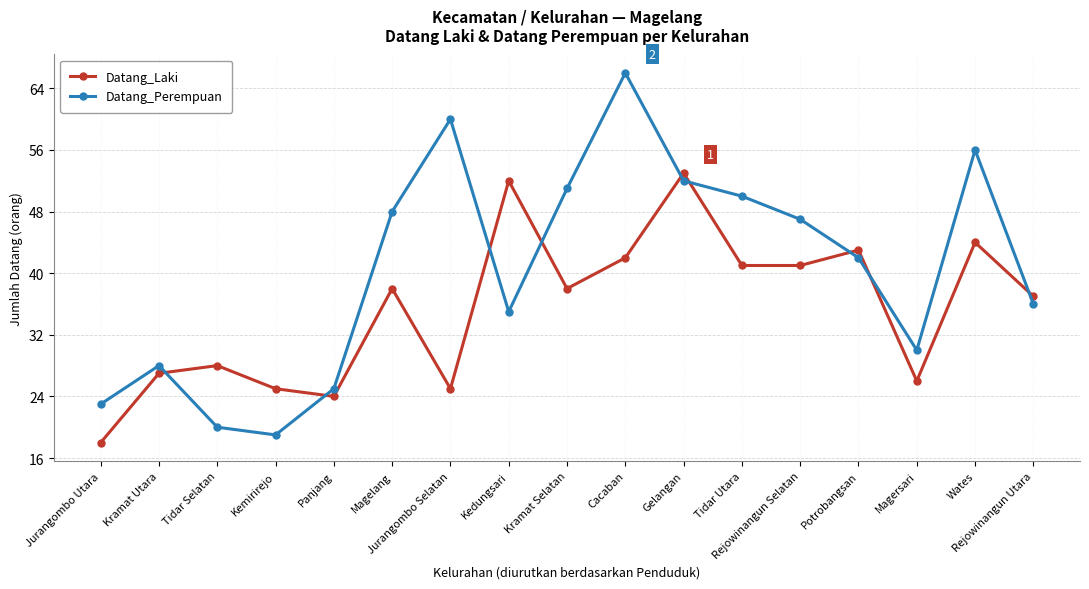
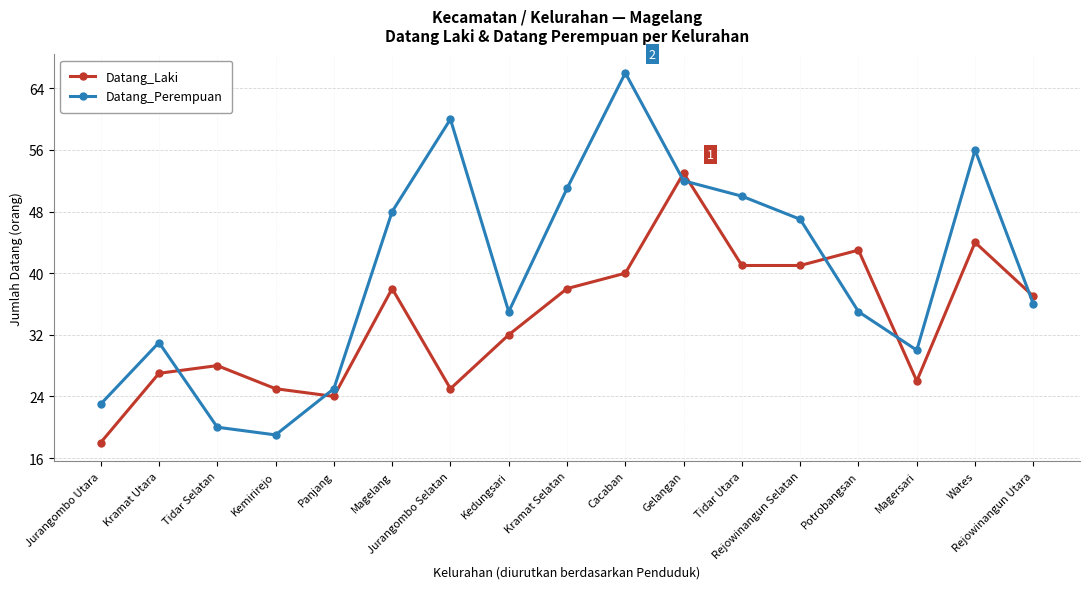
Datang_Perempuan, Kramat Utara: 28 -> 31
Datang_Laki, Kedungsari: 52 -> 32
Datang_Laki, Cacaban: 42 -> 40
Datang_Perempuan, Potrobangsan: 42 -> 35
